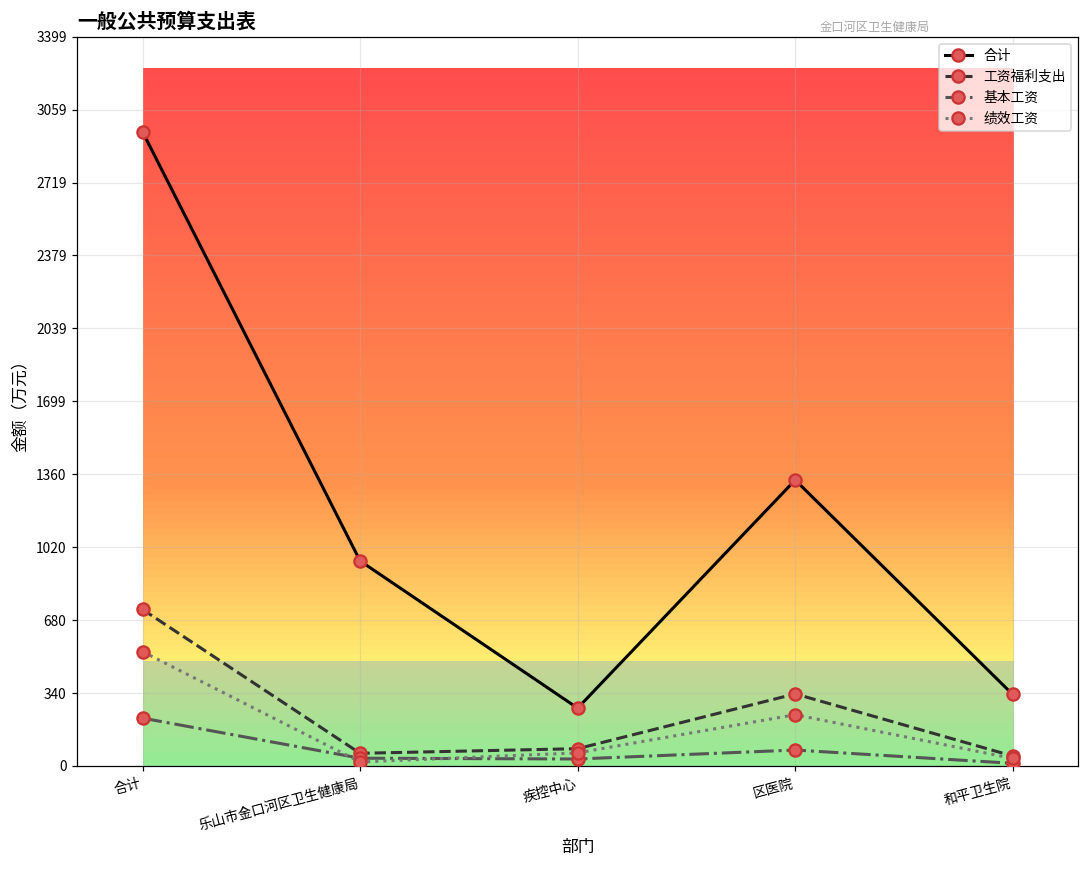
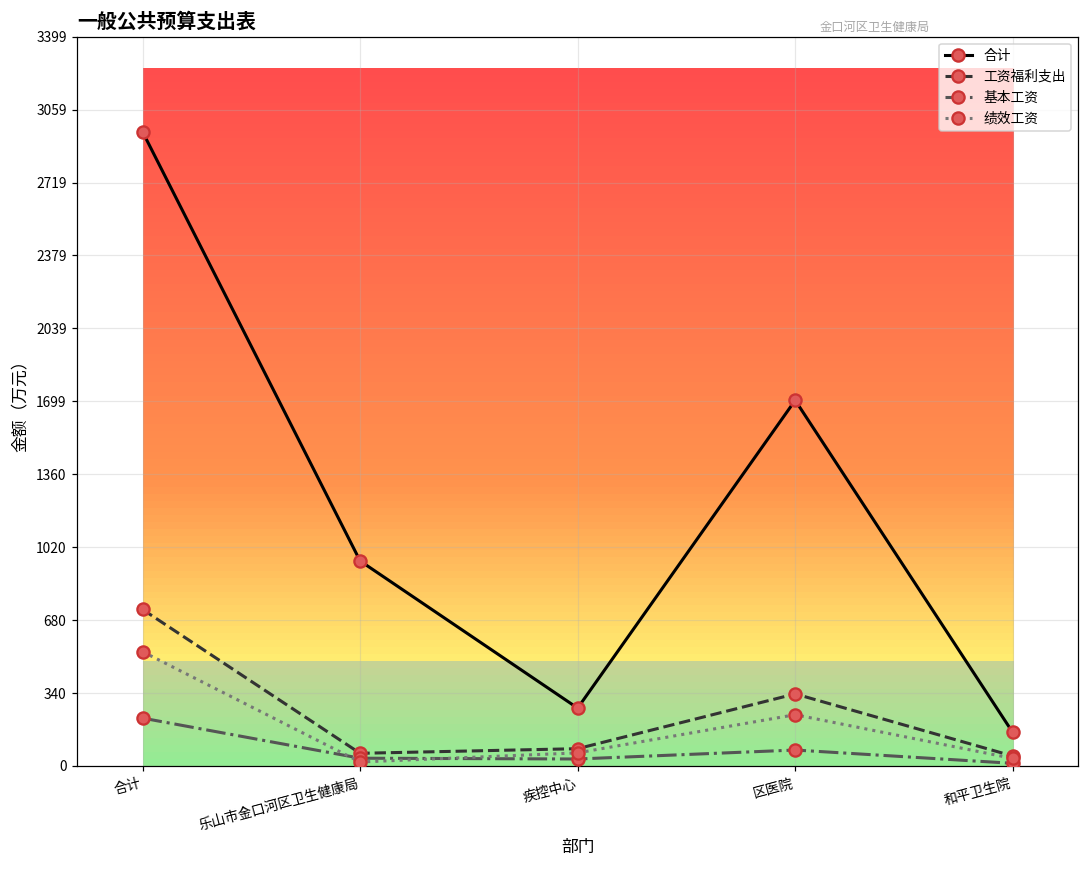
合计, 区医院: 1330 -> 1700
合计, 和平卫生院: 330 -> 160
